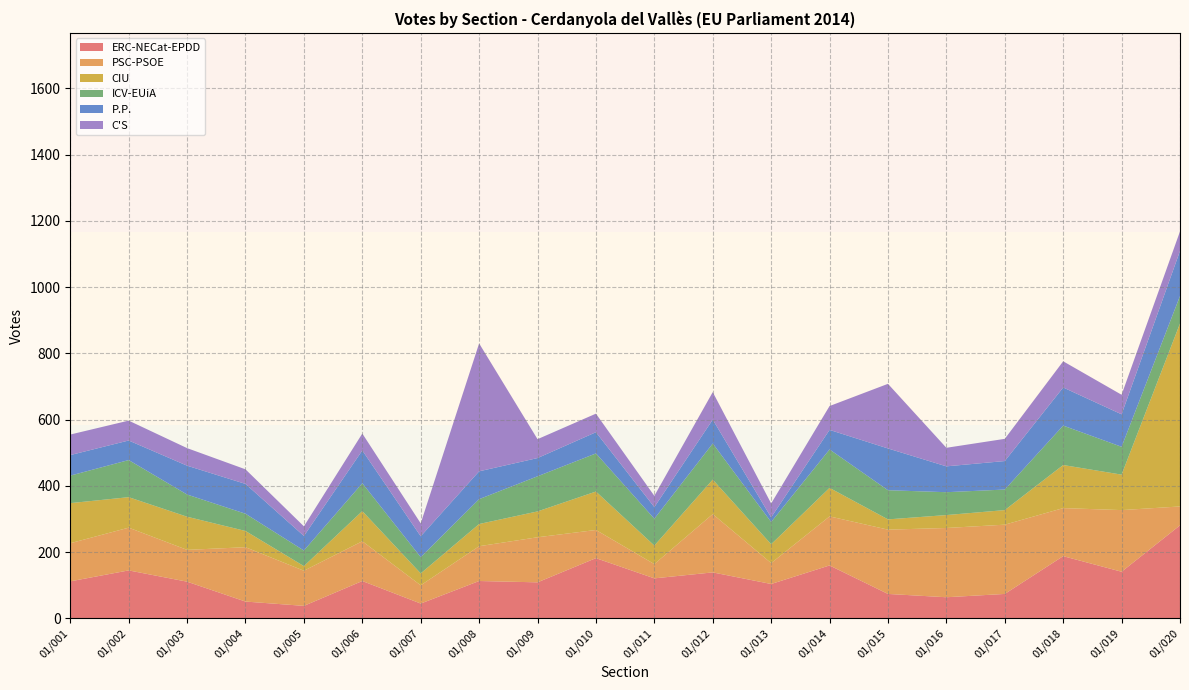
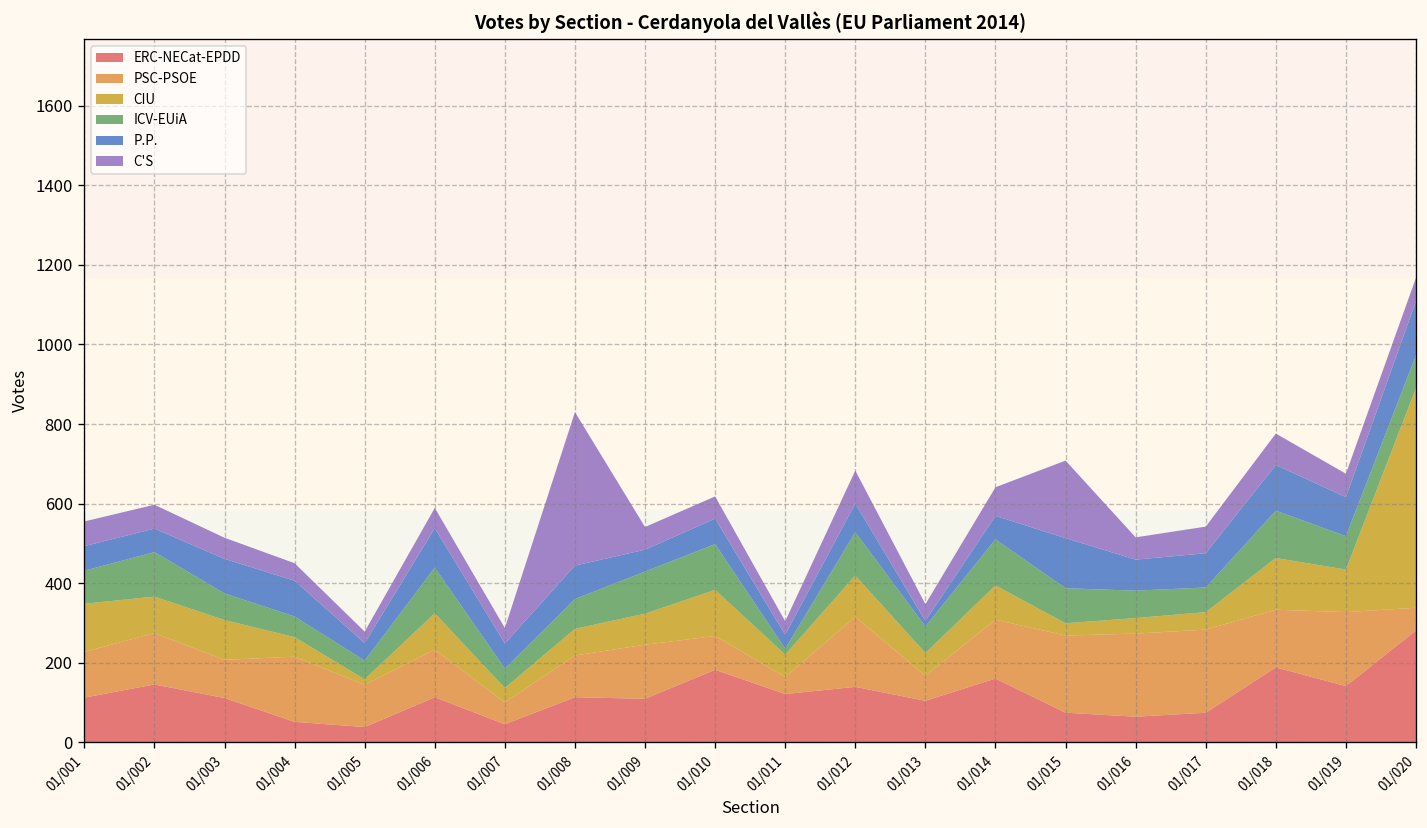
ICV-EUiA, 01/006: 80 -> 120
ICV-EUiA, 01/011: 80 -> 20
